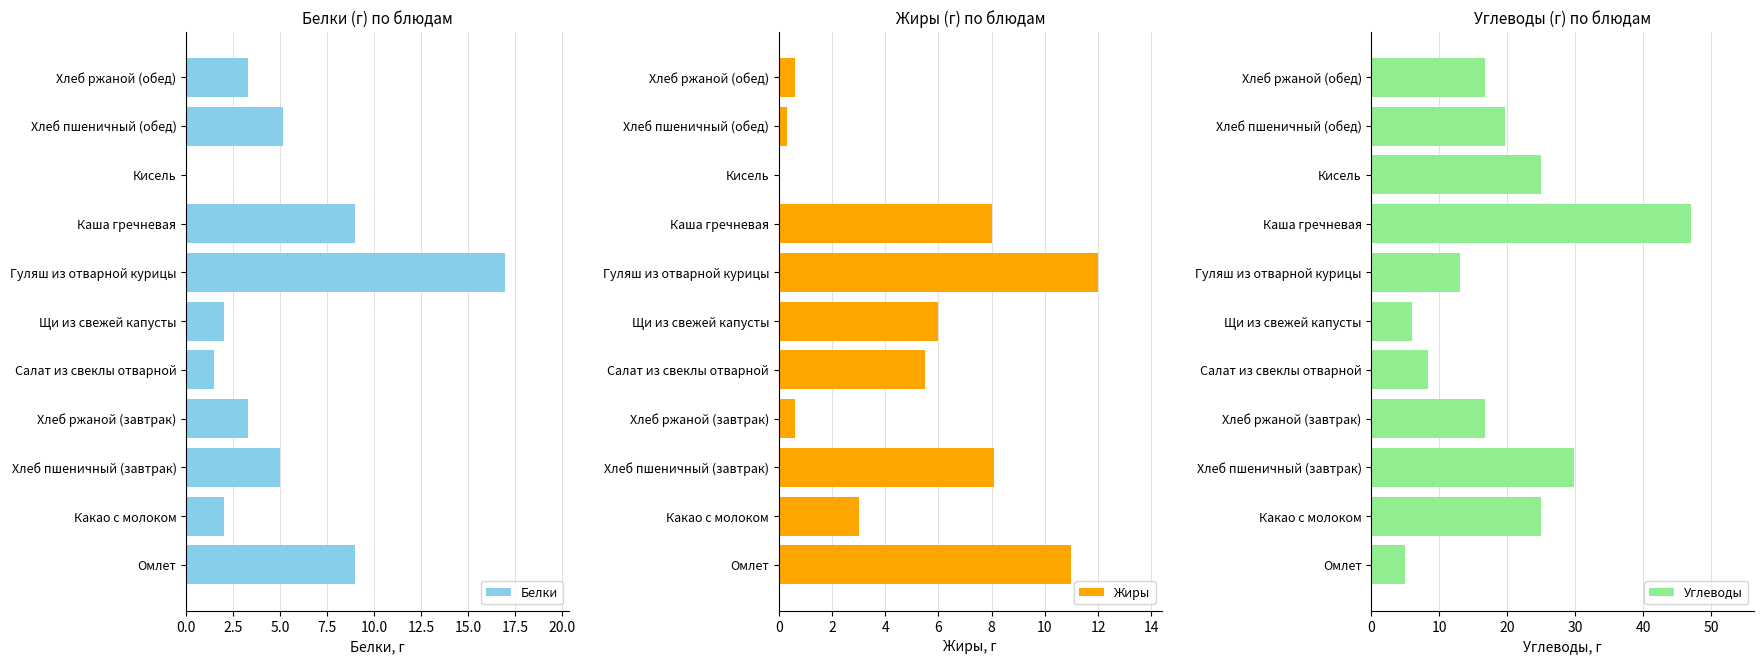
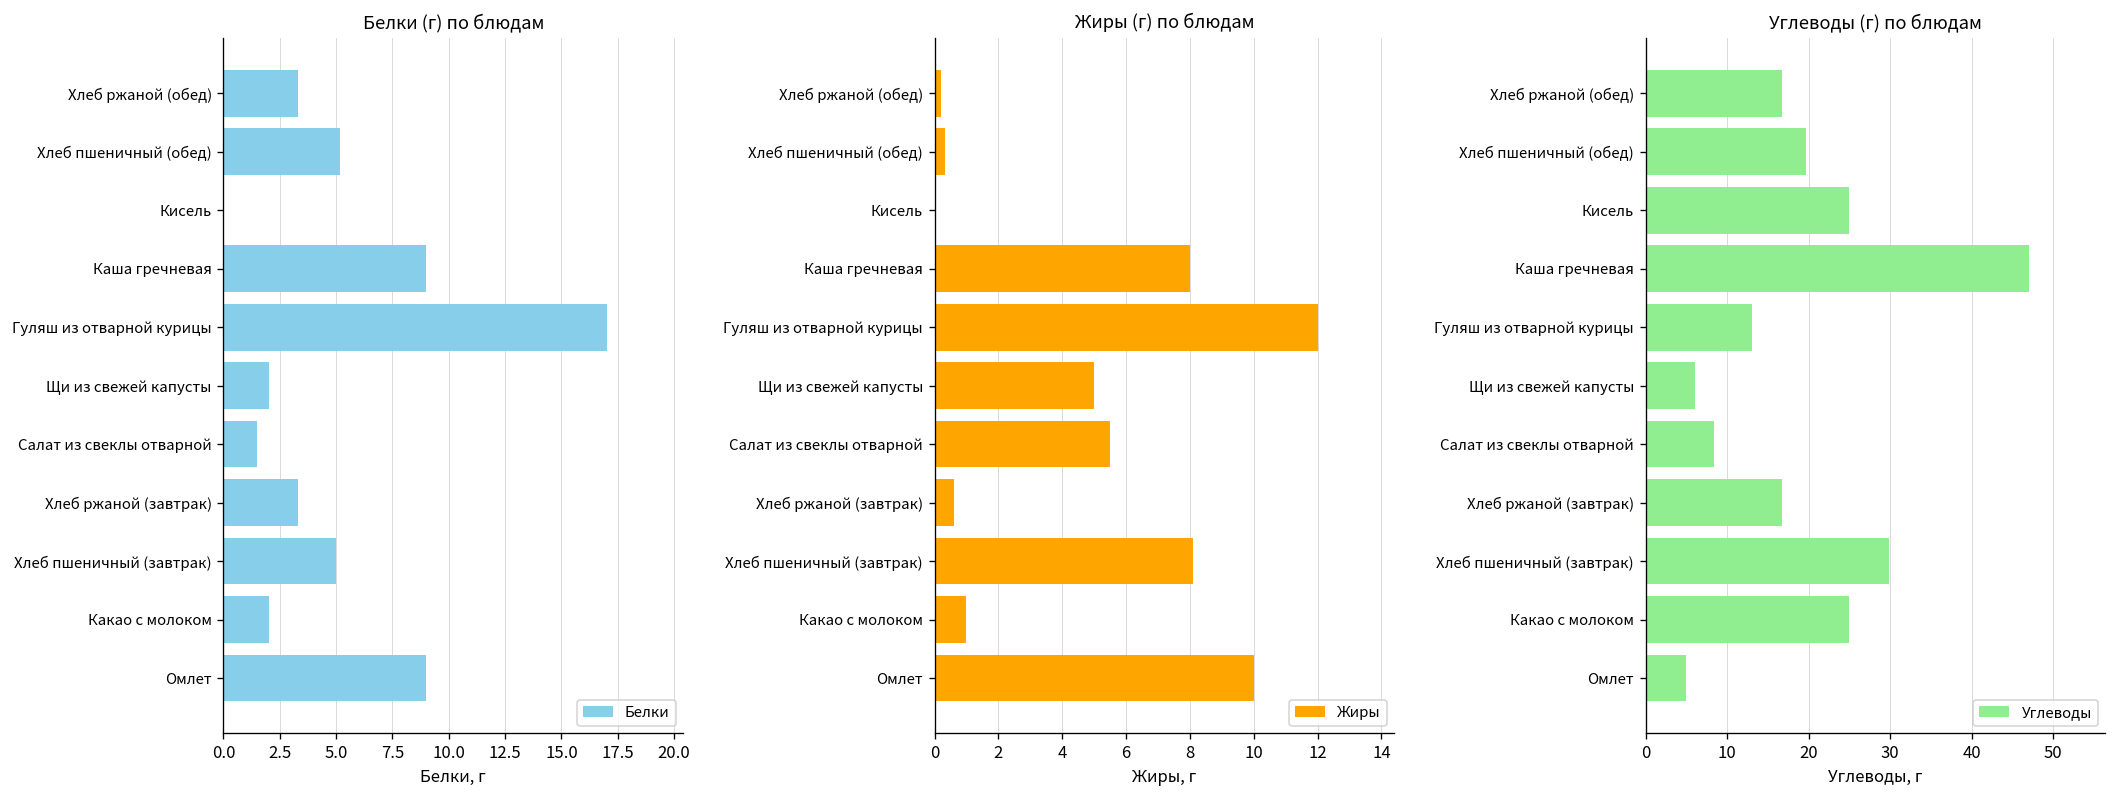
Жиры (г) по блюдам, Хлеб ржаной (обед): 0.6 -> 0.2
Жиры (г) по блюдам, Щи из свежей капусты: 6 -> 5
Жиры (г) по блюдам, Какао с молоком: 3 -> 1
Жиры (г) по блюдам, Омлет: 11 -> 10
